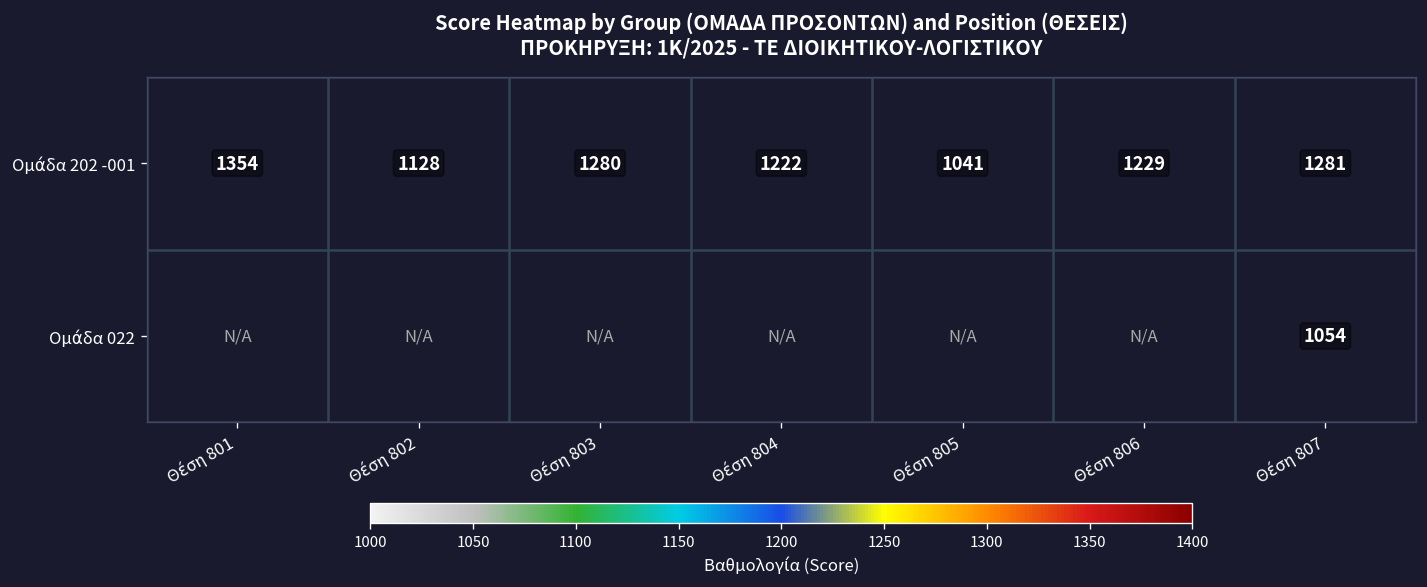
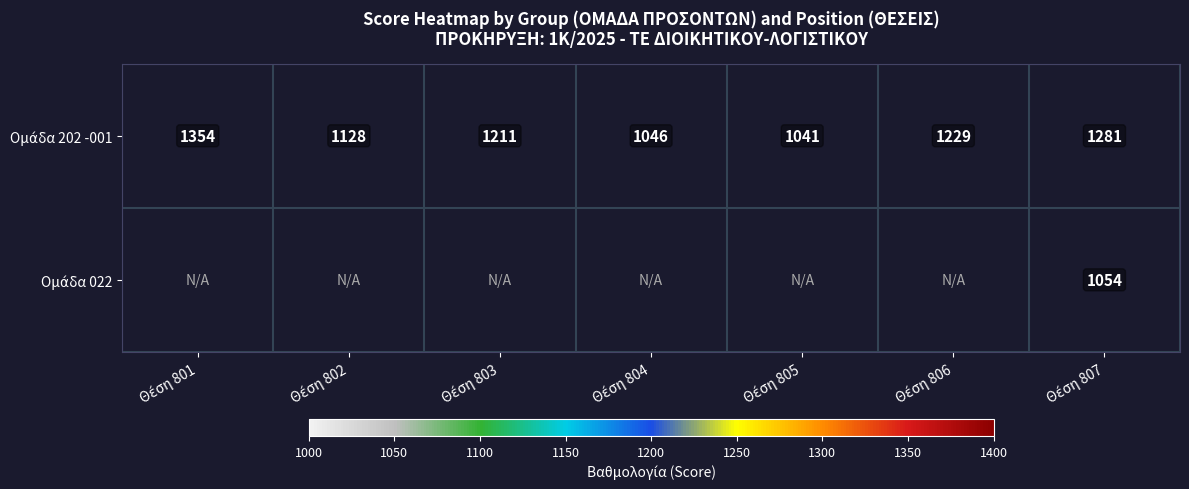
Ομάδα 202 -001, Θέση 803: 1280 -> 1211
Ομάδα 202 -001, Θέση 804: 1222 -> 1046
